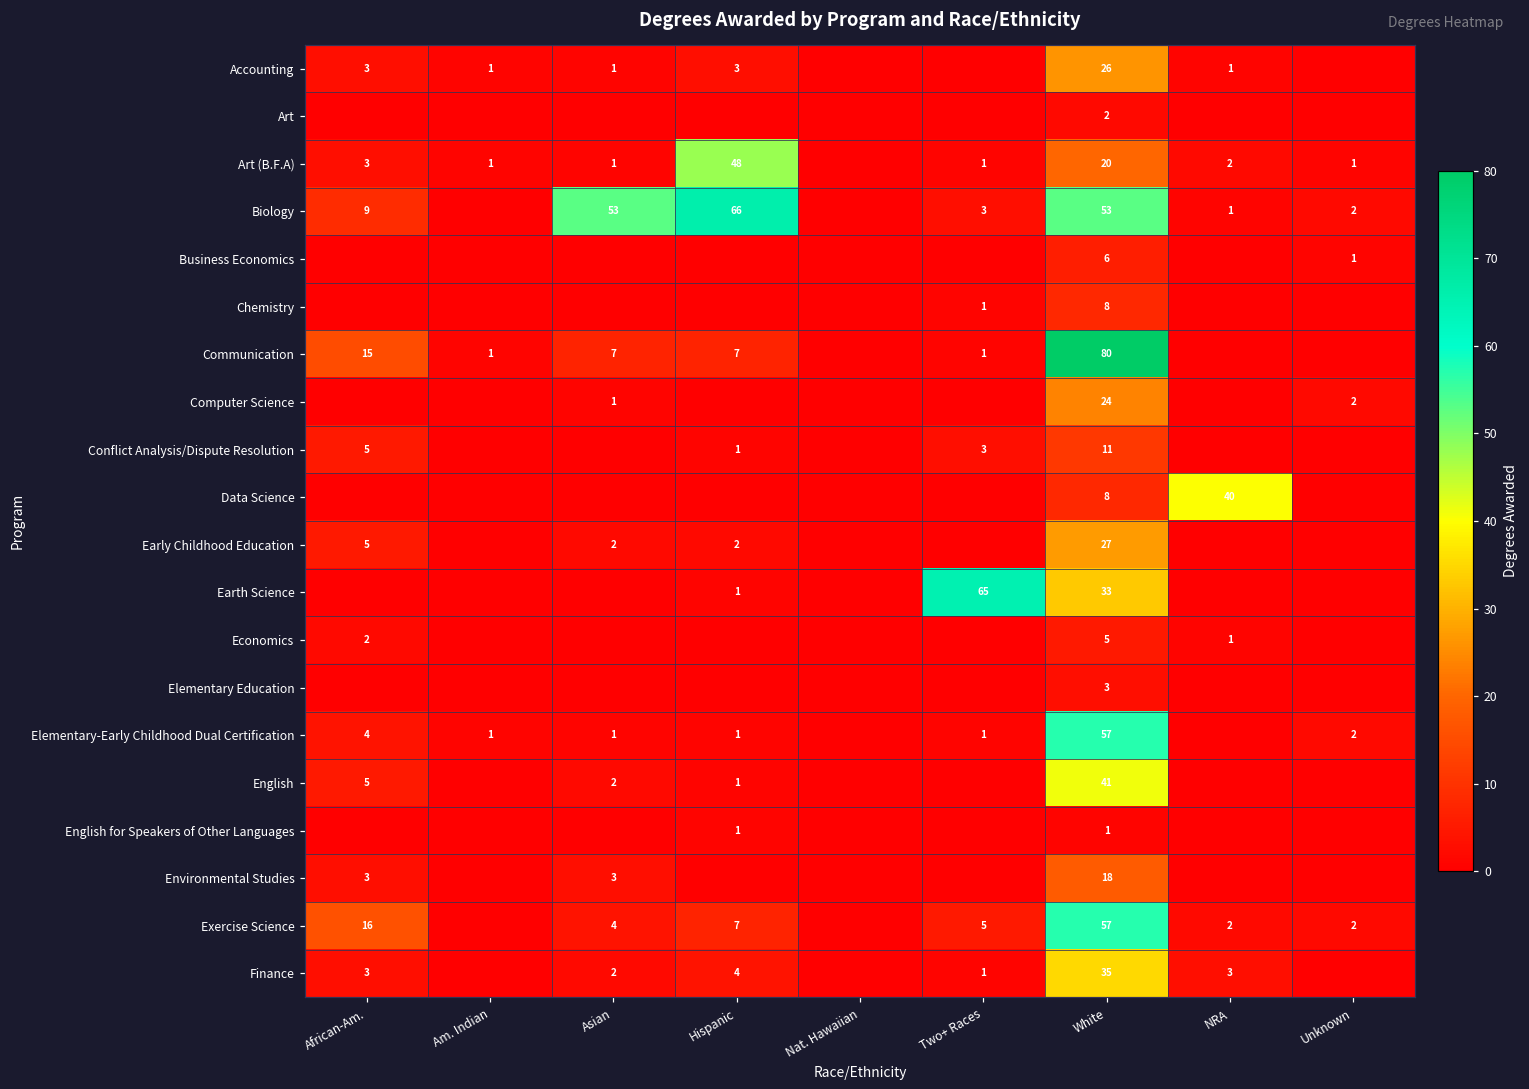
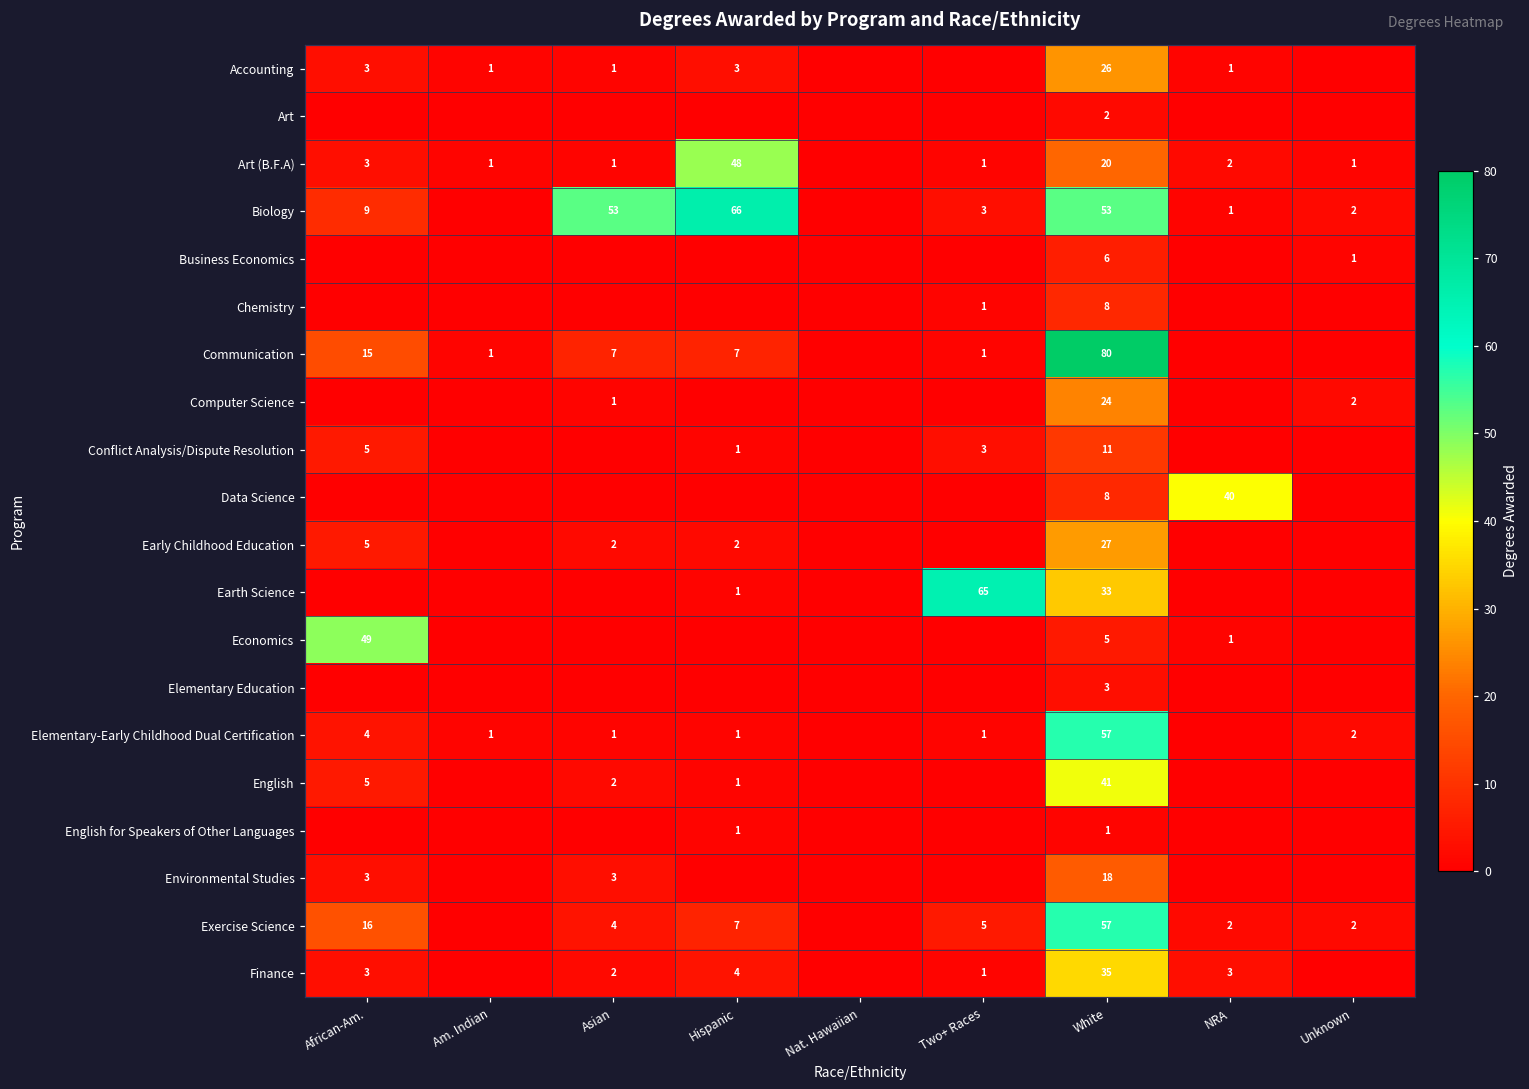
Economics, African-Am.: 2 -> 49
